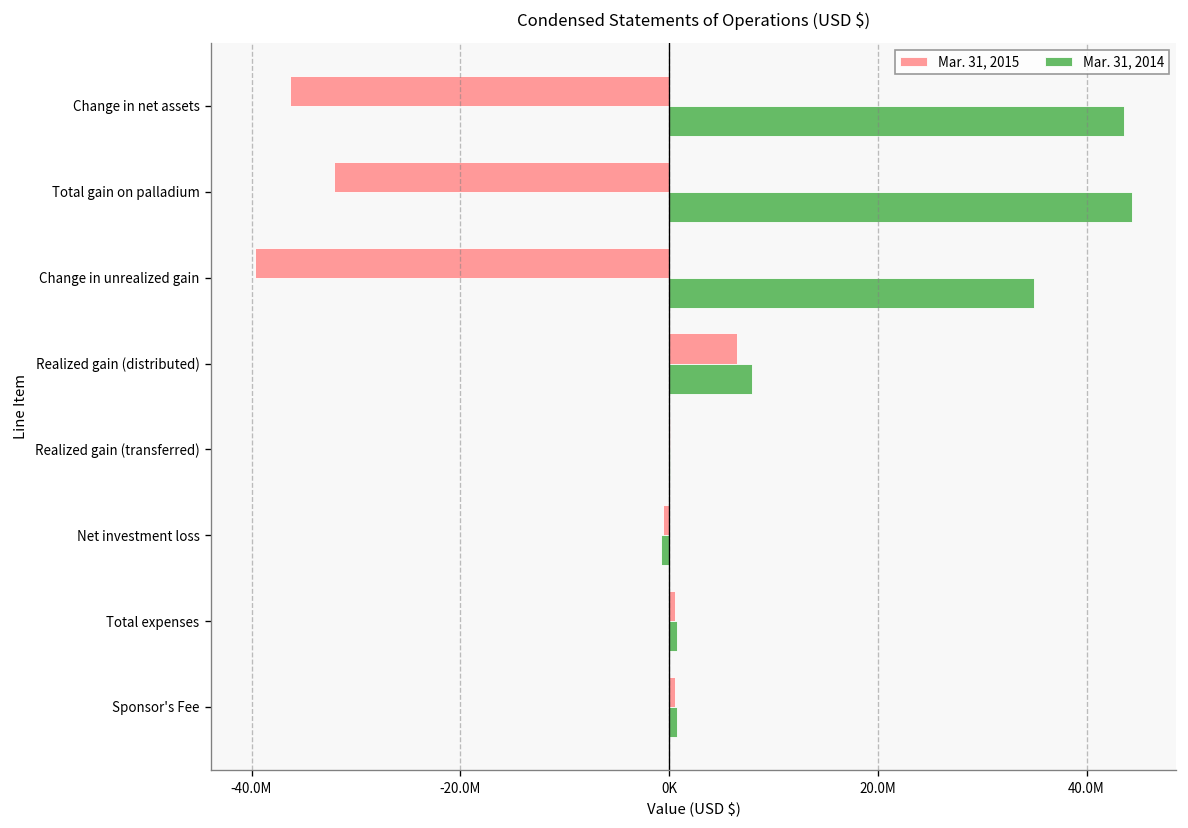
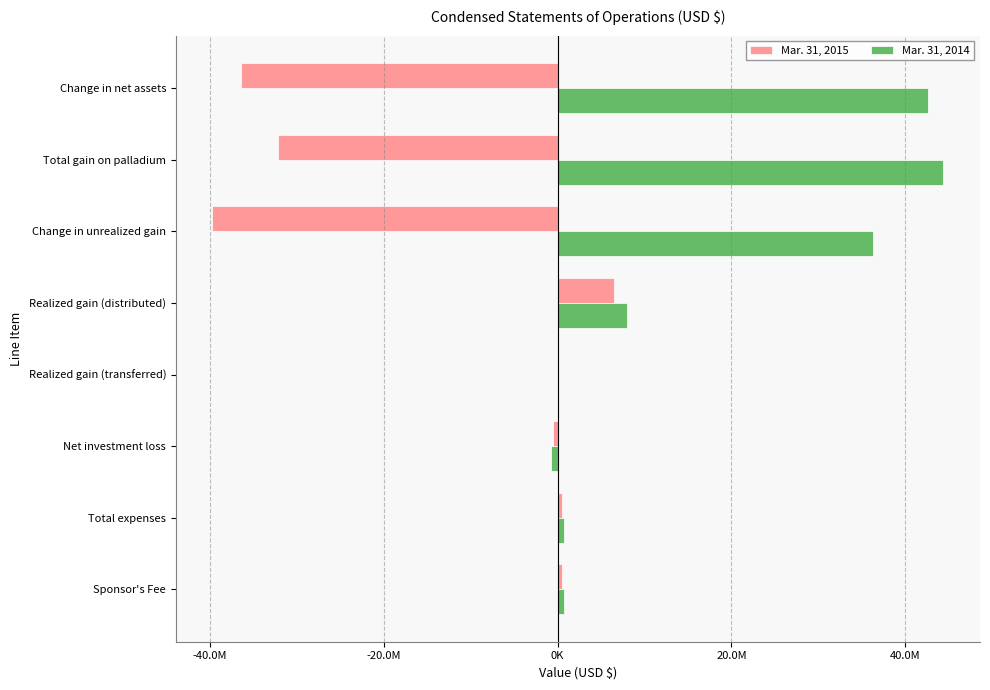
Mar. 31, 2014, Change in net assets: 44000000 -> 43000000
Mar. 31, 2014, Change in unrealized gain: 35000000 -> 36000000
